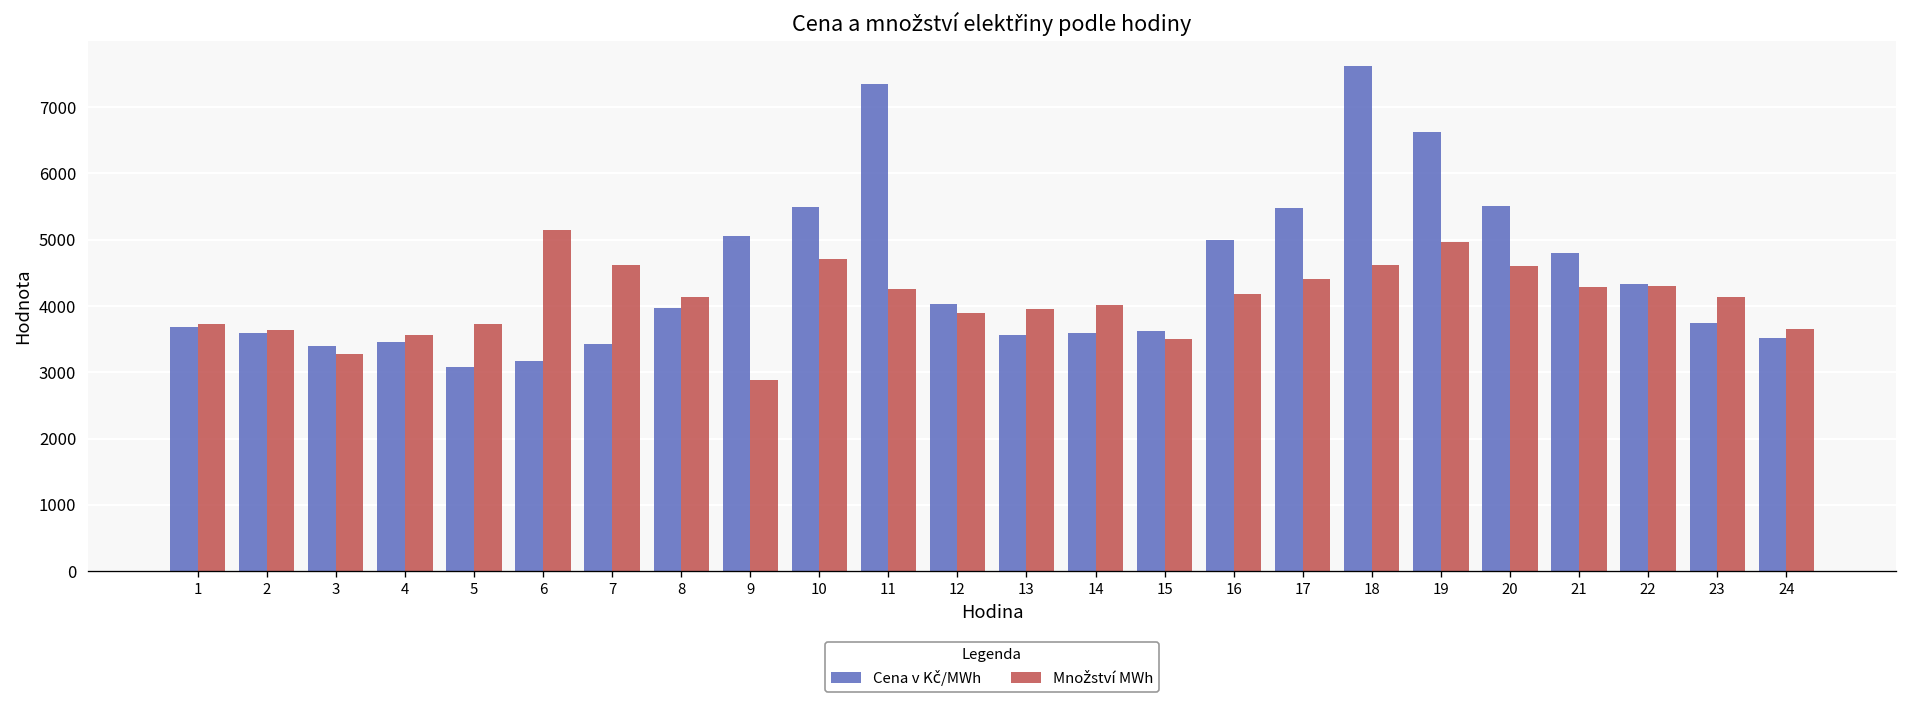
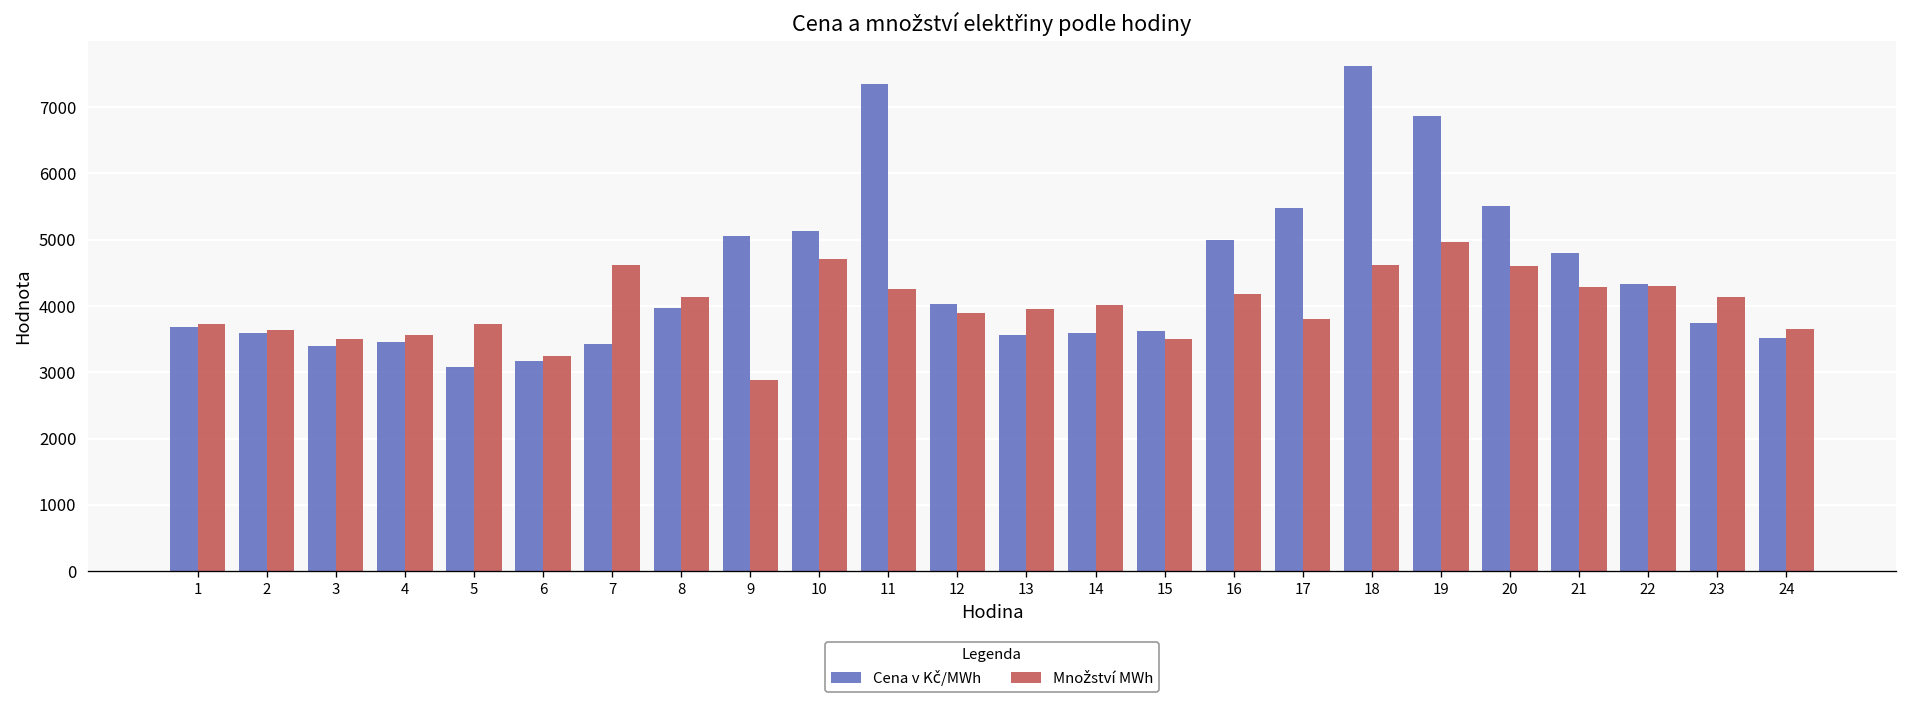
Množství MWh, 3: 3300 -> 3500
Množství MWh, 6: 5200 -> 3300
Cena v Kč/MWh, 10: 5500 -> 5100
Množství MWh, 17: 4400 -> 3800
Cena v Kč/MWh, 19: 6600 -> 6900
